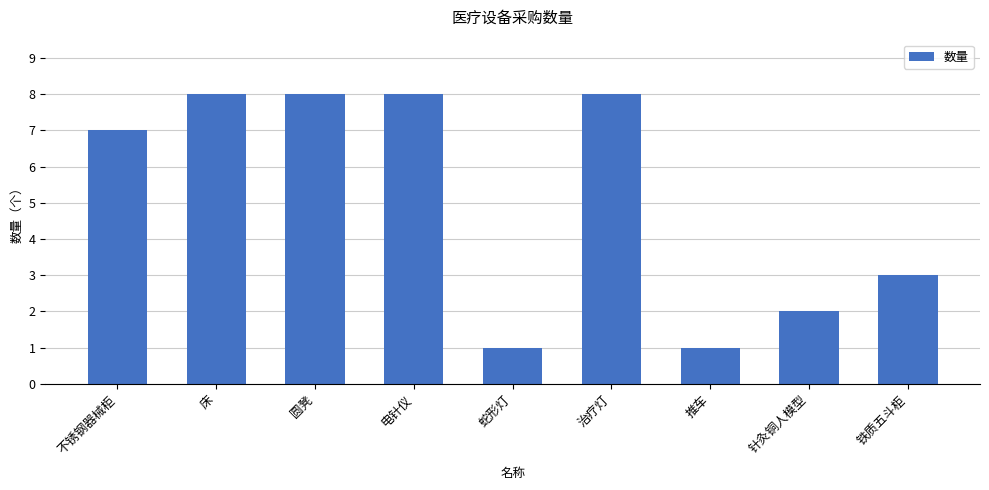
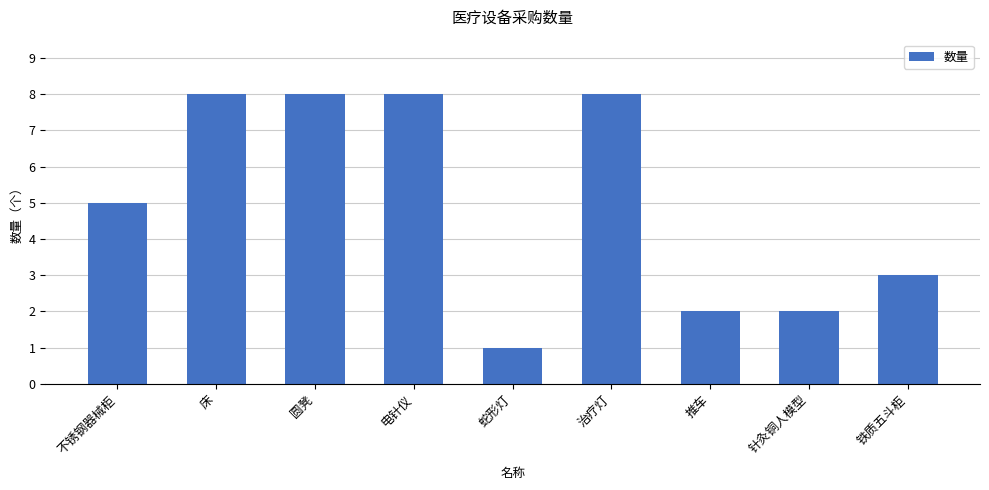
不锈钢器械柜: 7 -> 5
推车: 1 -> 2
